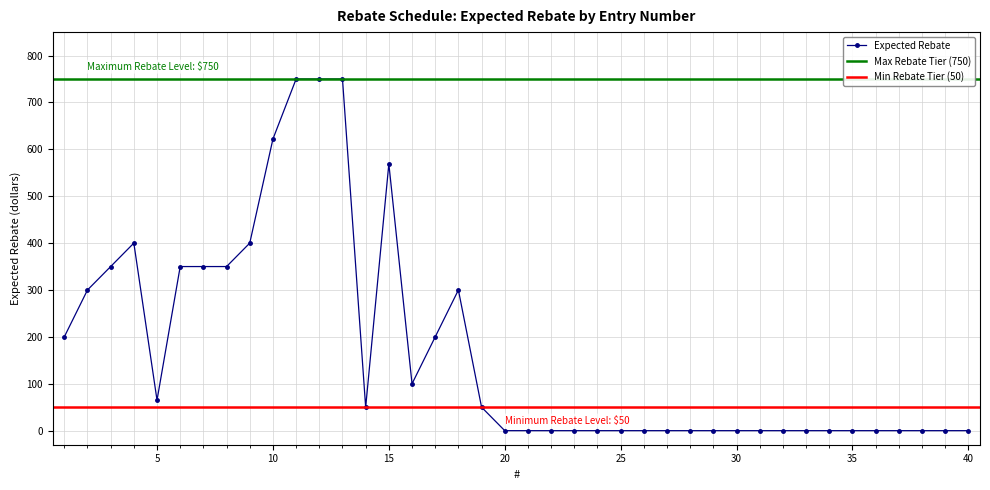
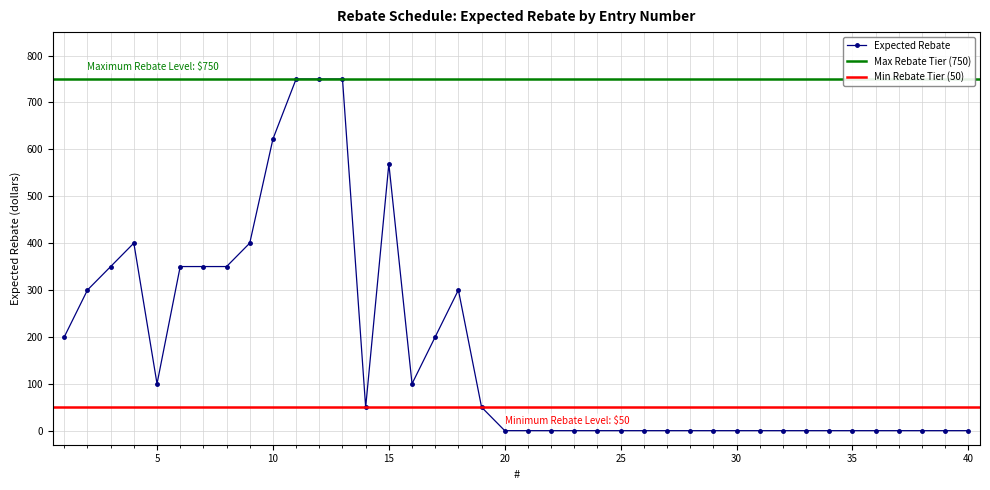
5: 70 -> 100
